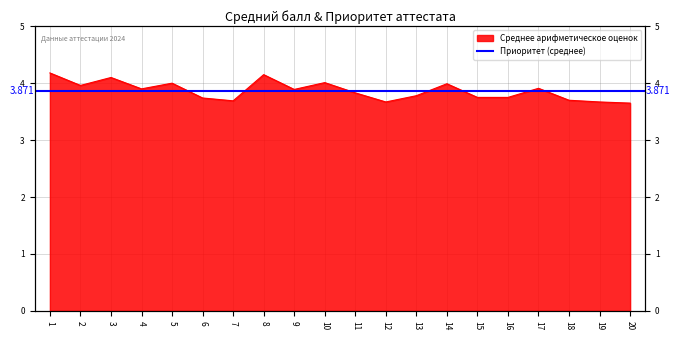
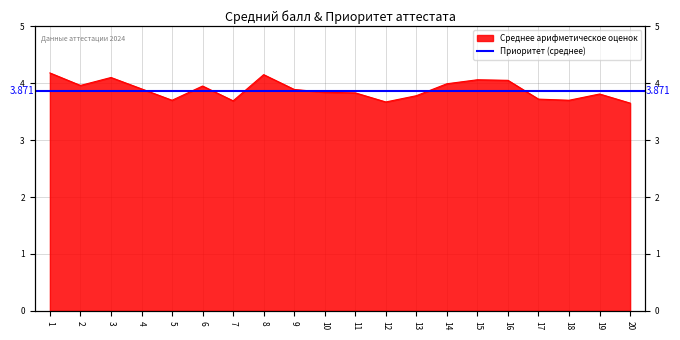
5: 4.0 -> 3.7
6: 3.7 -> 4.0
10: 4.0 -> 3.8
15: 3.8 -> 4.1
16: 3.8 -> 4.1
17: 3.9 -> 3.7
19: 3.7 -> 3.8
